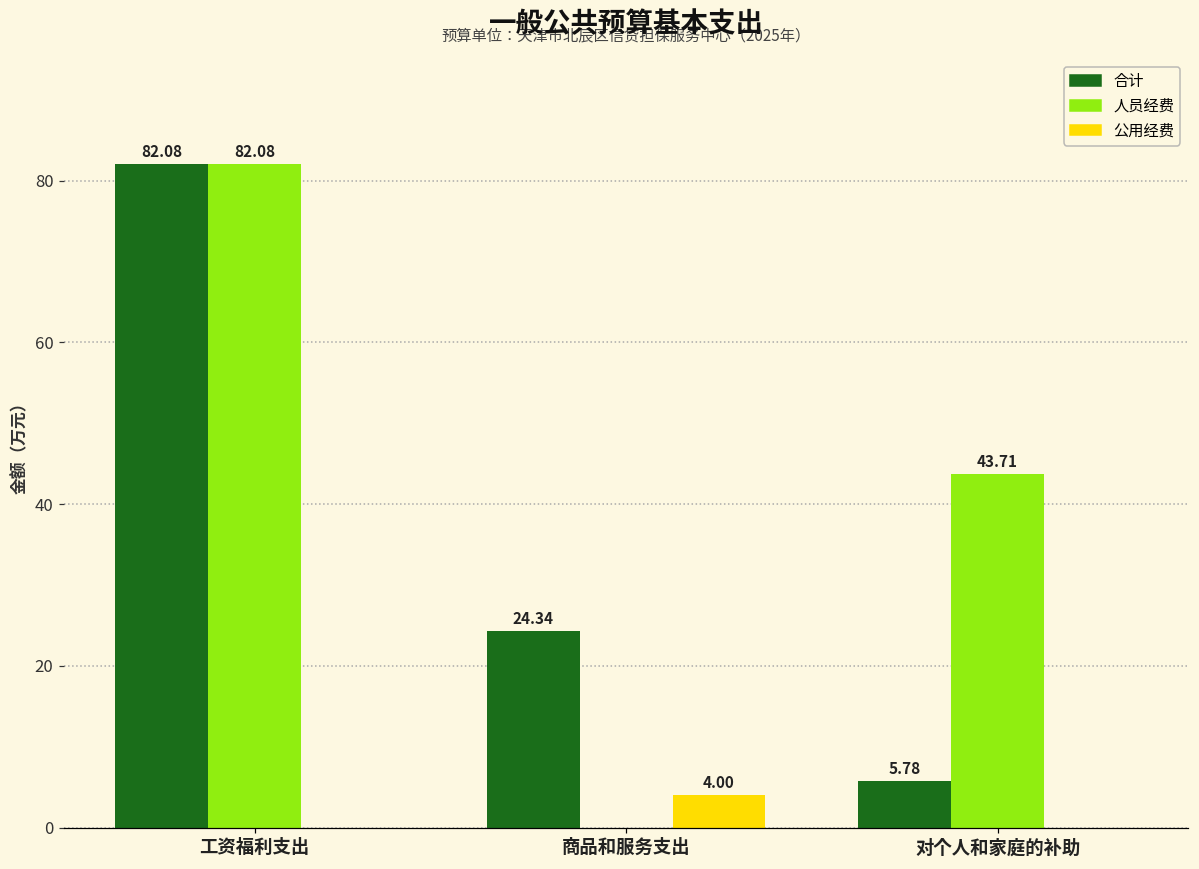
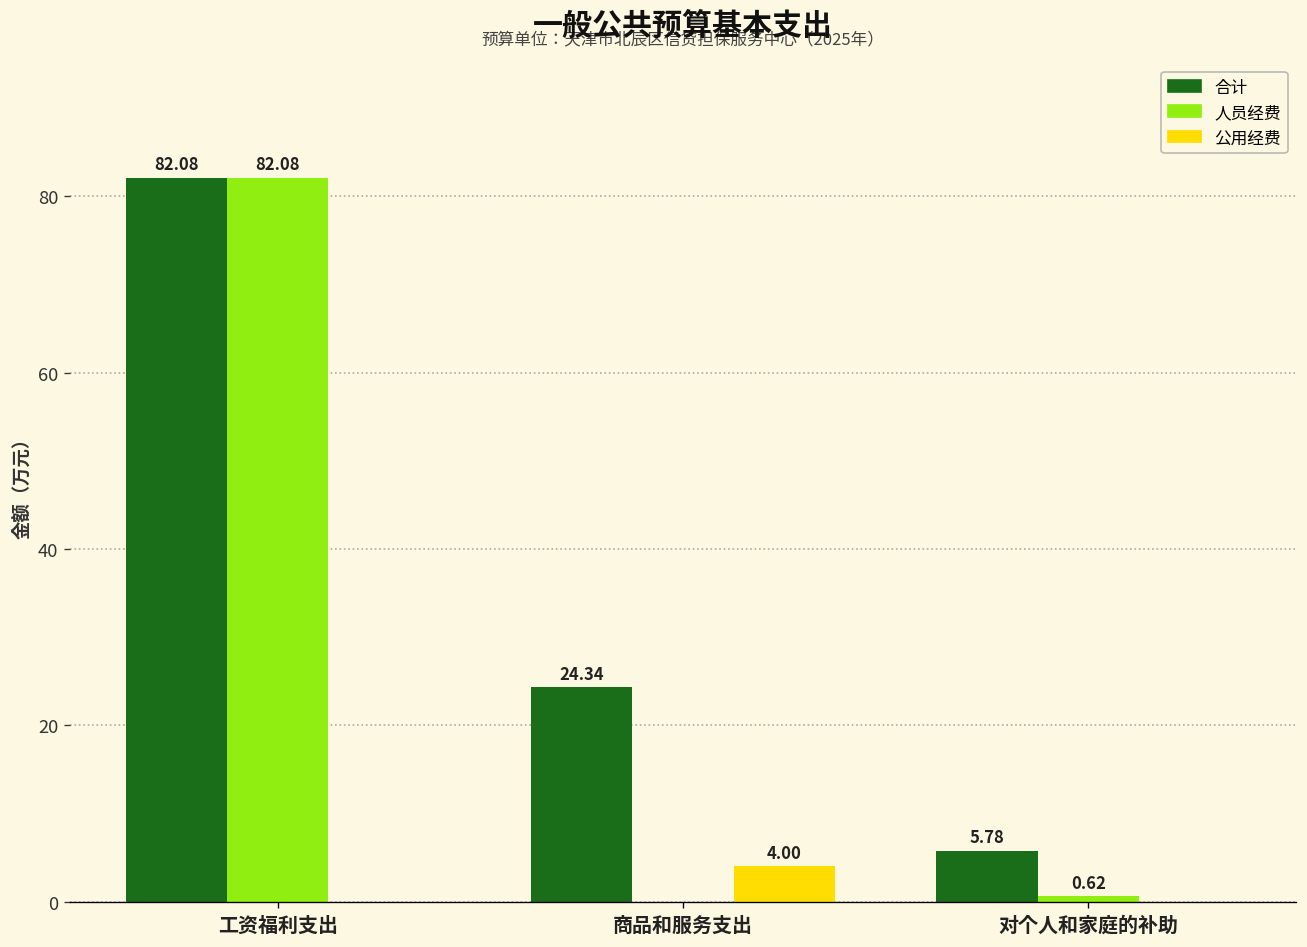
人员经费, 对个人和家庭的补助: 43.71 -> 0.62
